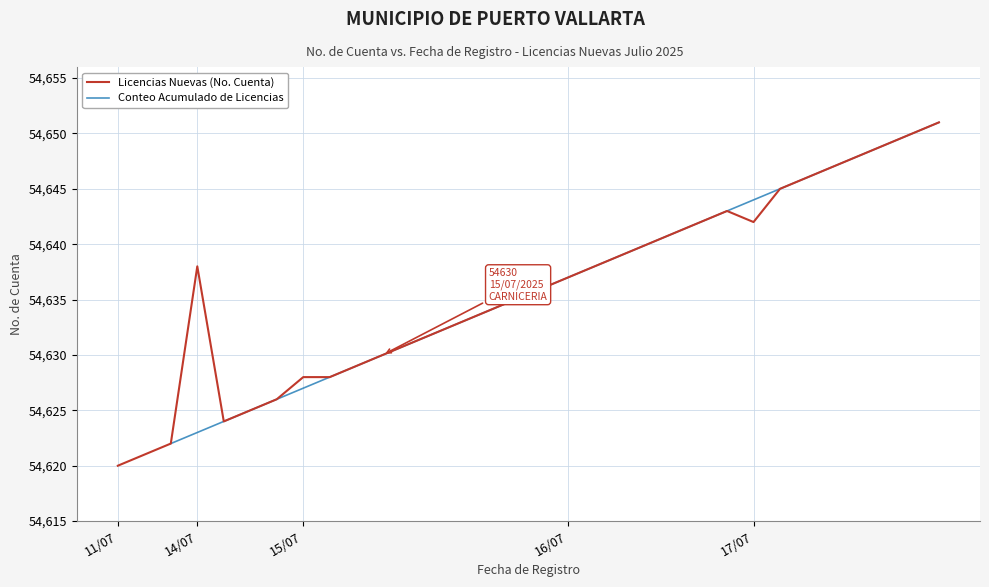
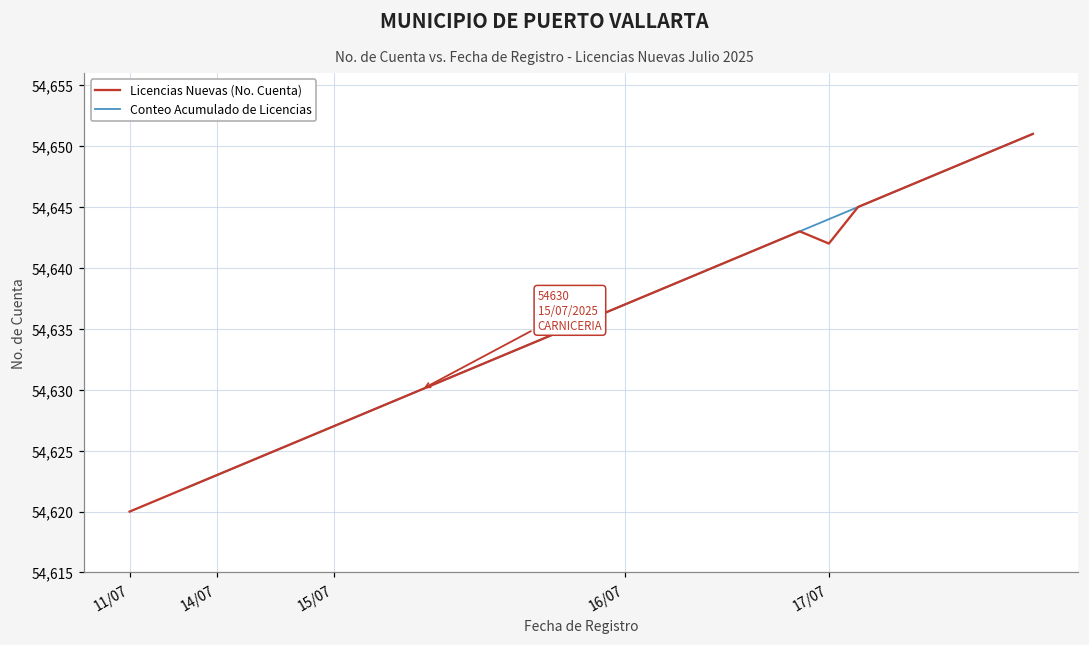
Licencias Nuevas (No. Cuenta), 14/07: 54,638 -> 54,623
Licencias Nuevas (No. Cuenta), 15/07: 54,628 -> 54,627
